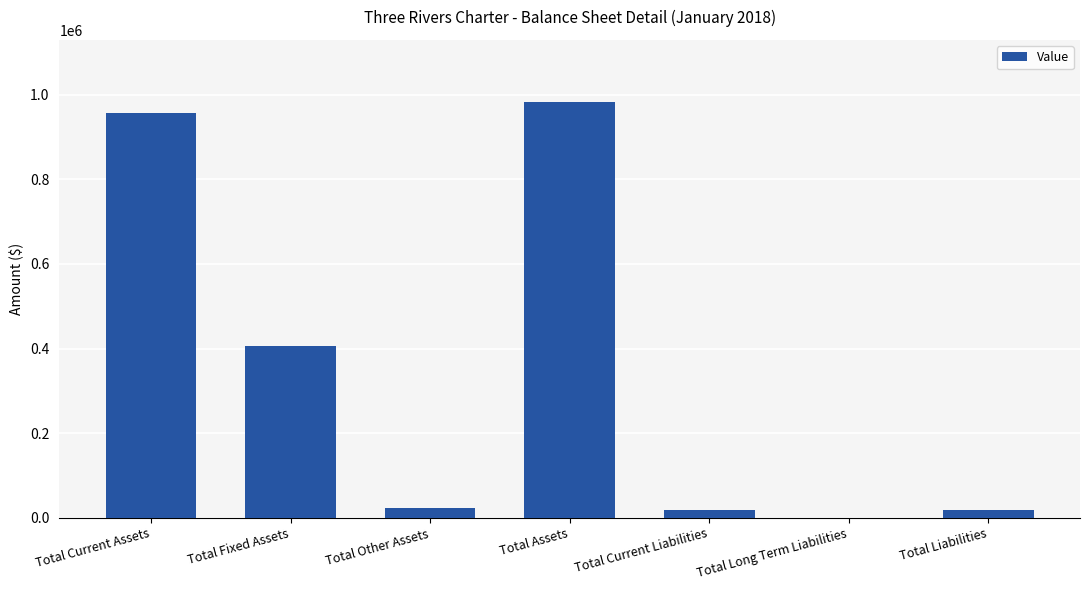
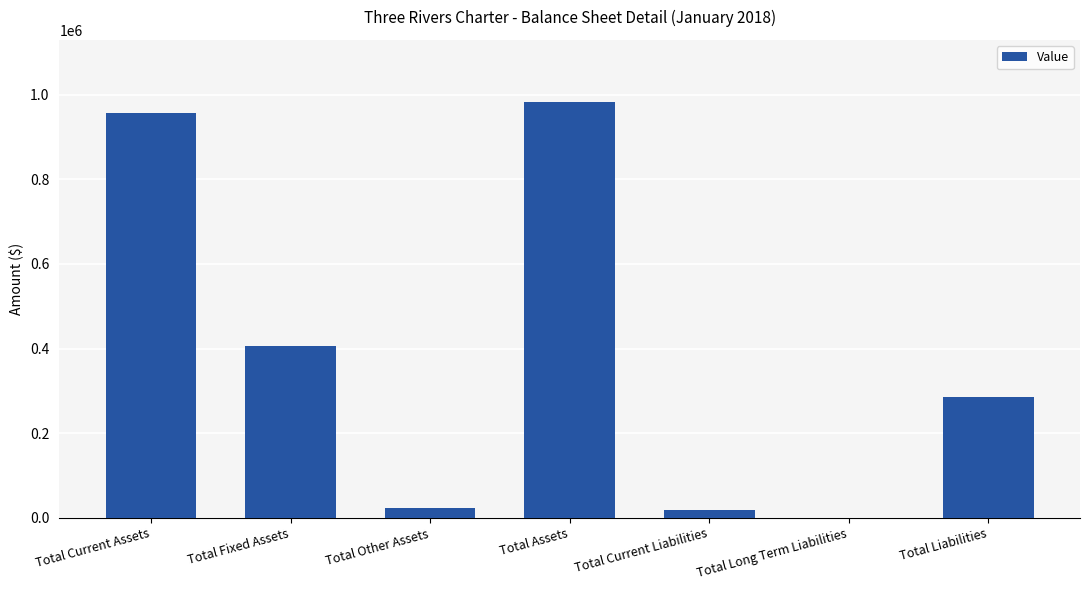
Total Liabilities: 20000 -> 290000
